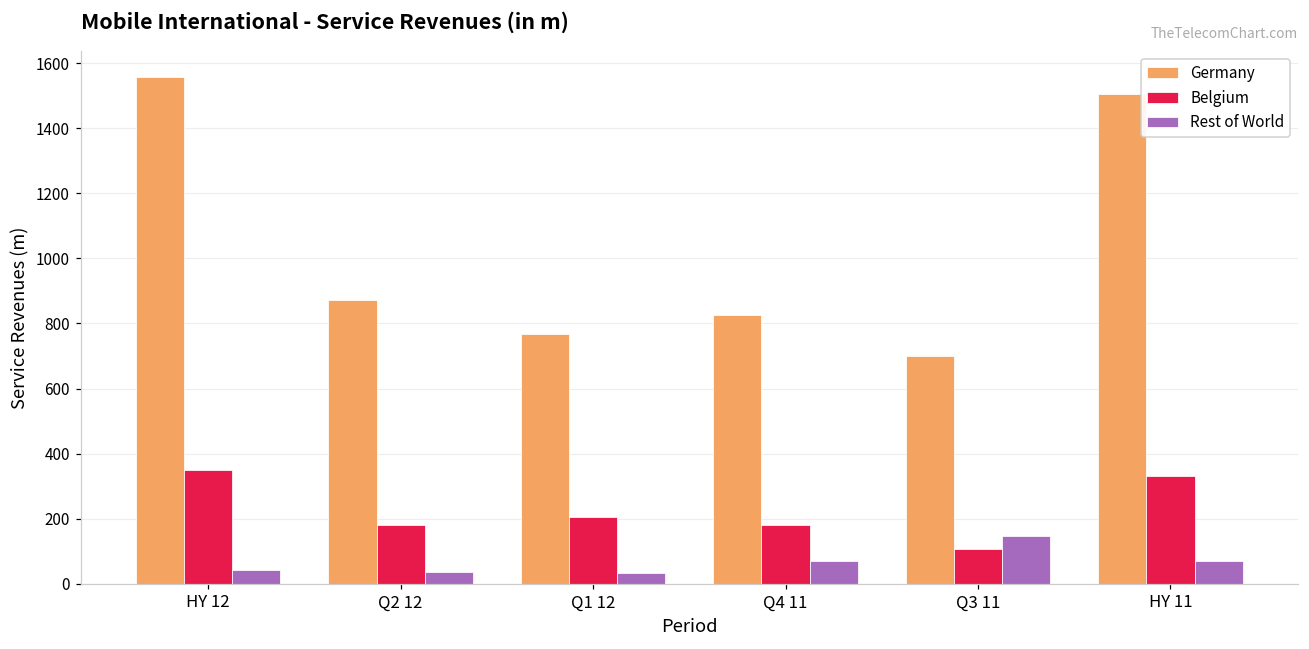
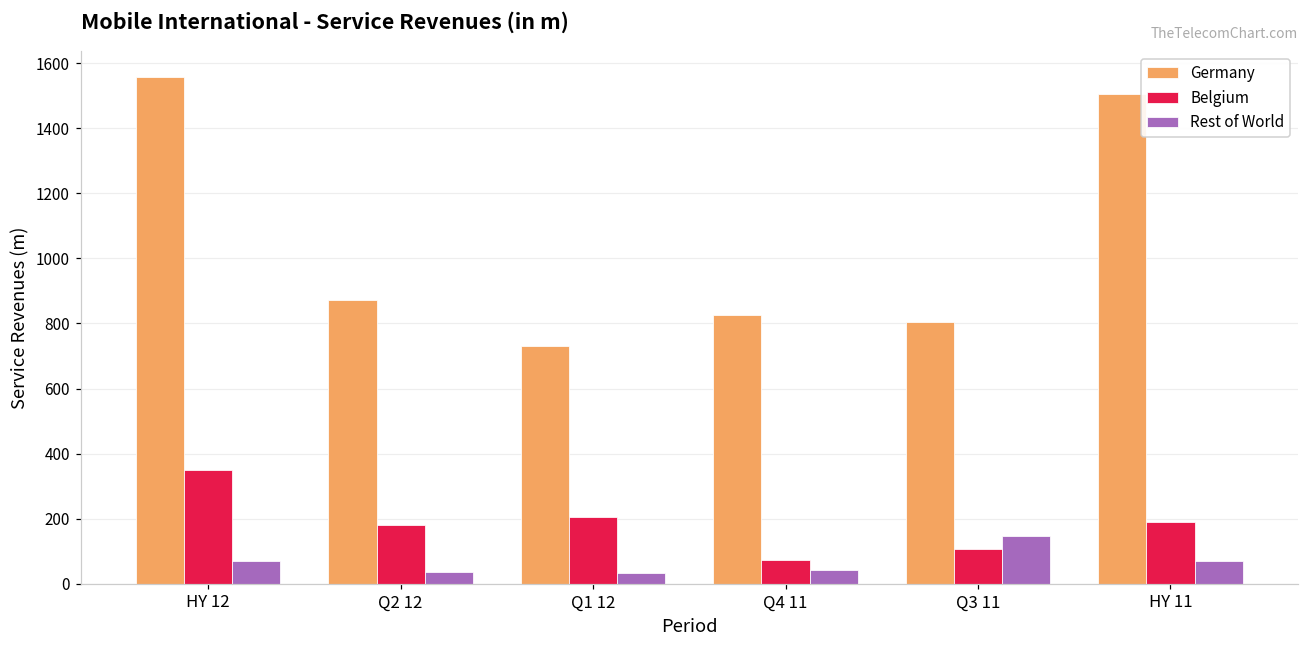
Rest of World, HY 12: 40 -> 70
Germany, Q1 12: 770 -> 730
Belgium, Q4 11: 180 -> 70
Rest of World, Q4 11: 70 -> 40
Germany, Q3 11: 700 -> 810
Belgium, HY 11: 330 -> 190
